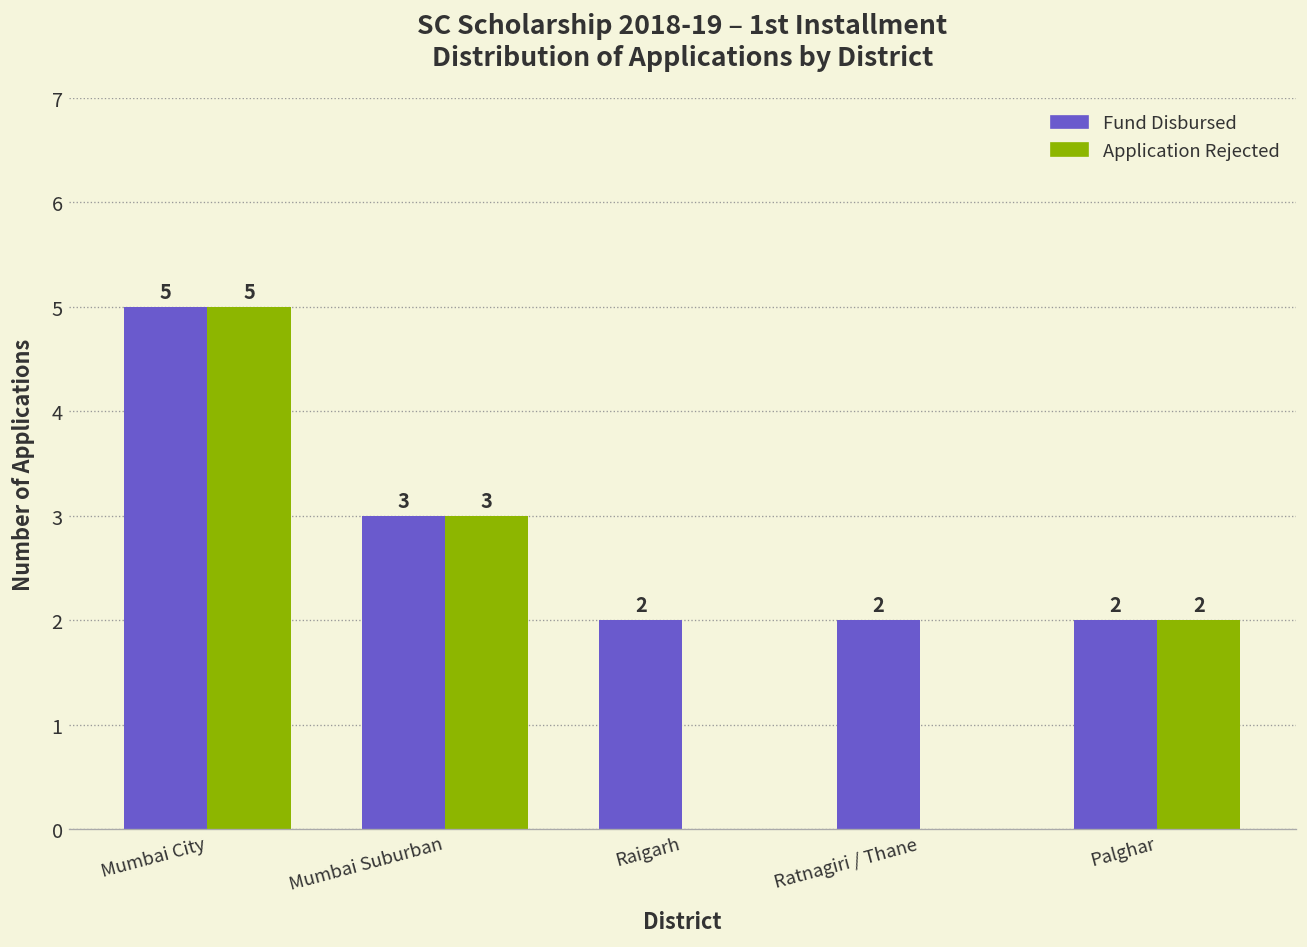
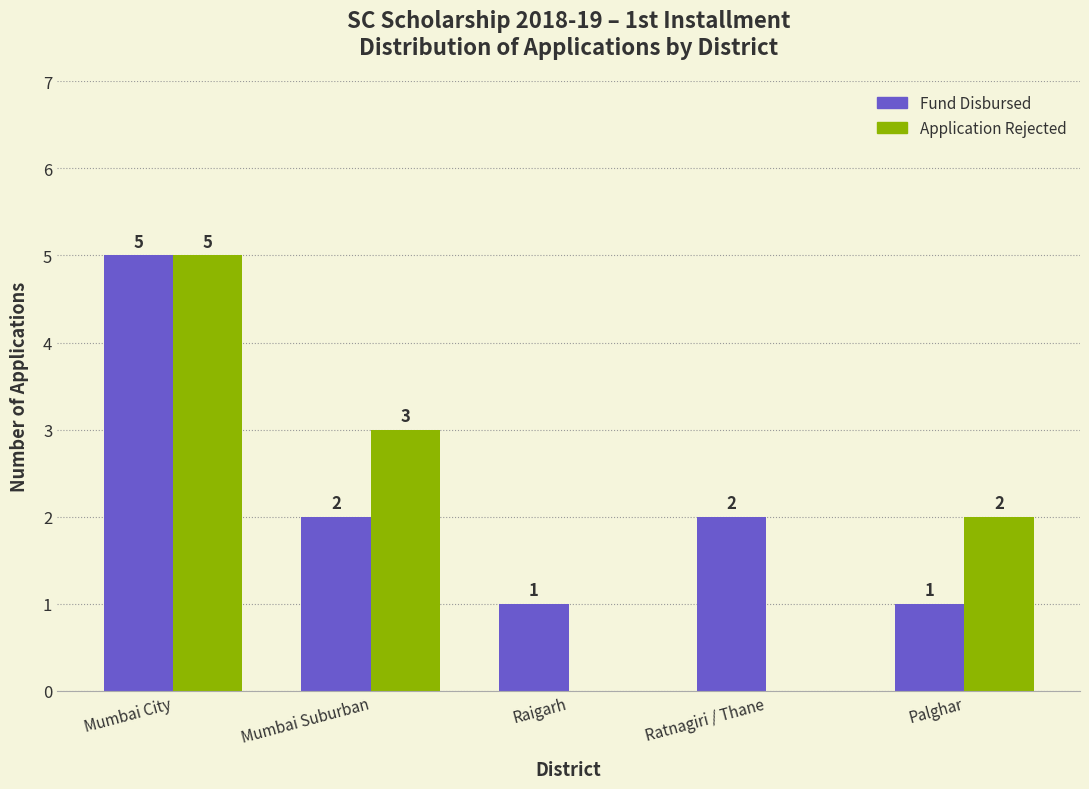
Fund Disbursed, Mumbai Suburban: 3 -> 2
Fund Disbursed, Raigarh: 2 -> 1
Fund Disbursed, Palghar: 2 -> 1
